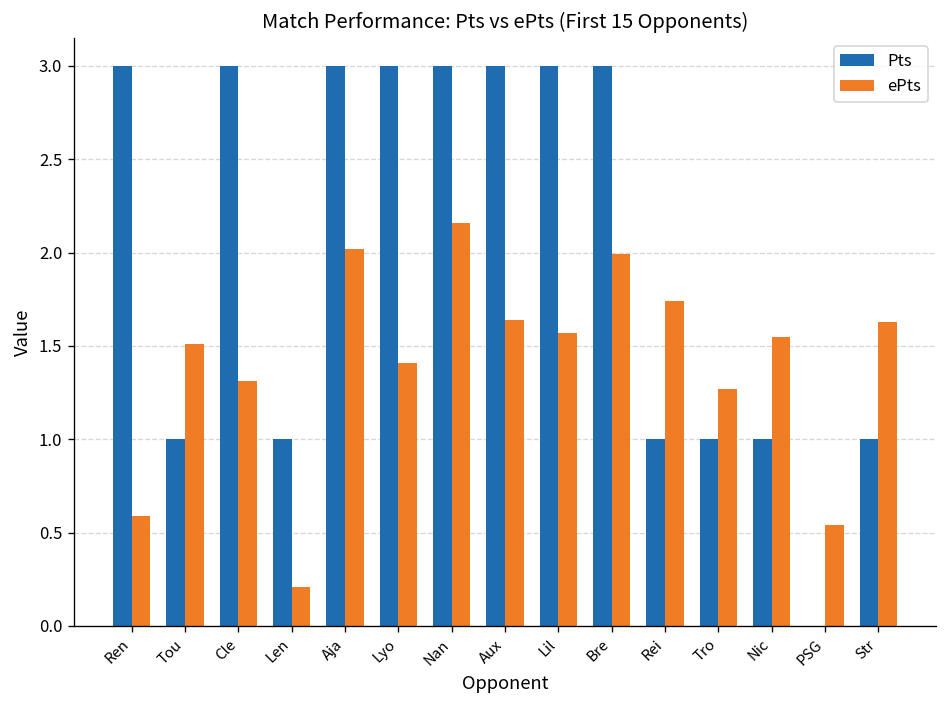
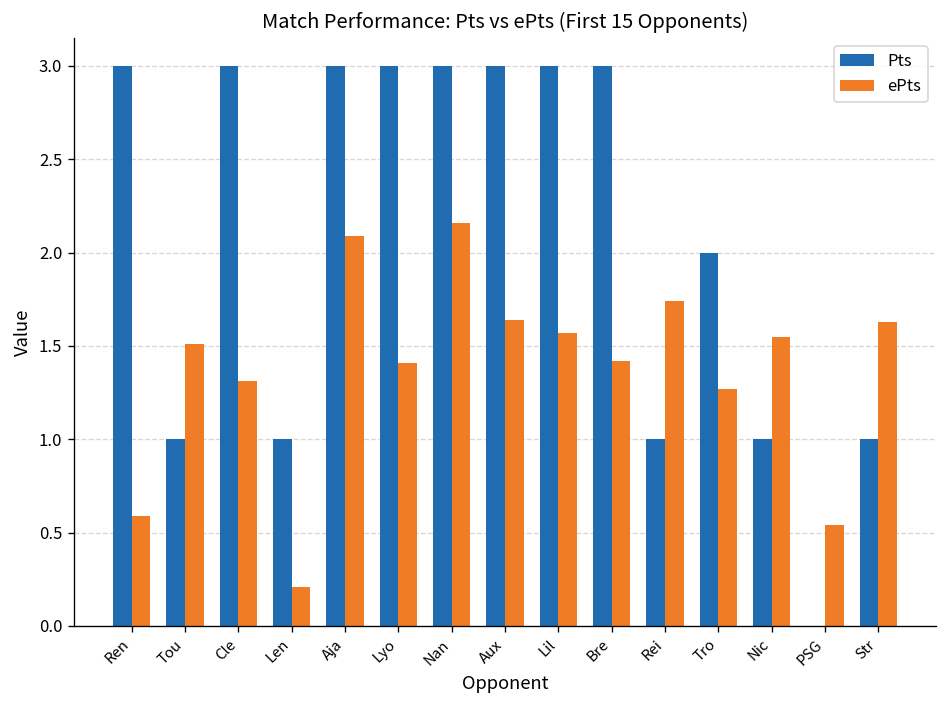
ePts, Aja: 2.02 -> 2.09
ePts, Bre: 1.99 -> 1.42
Pts, Tro: 1 -> 2
